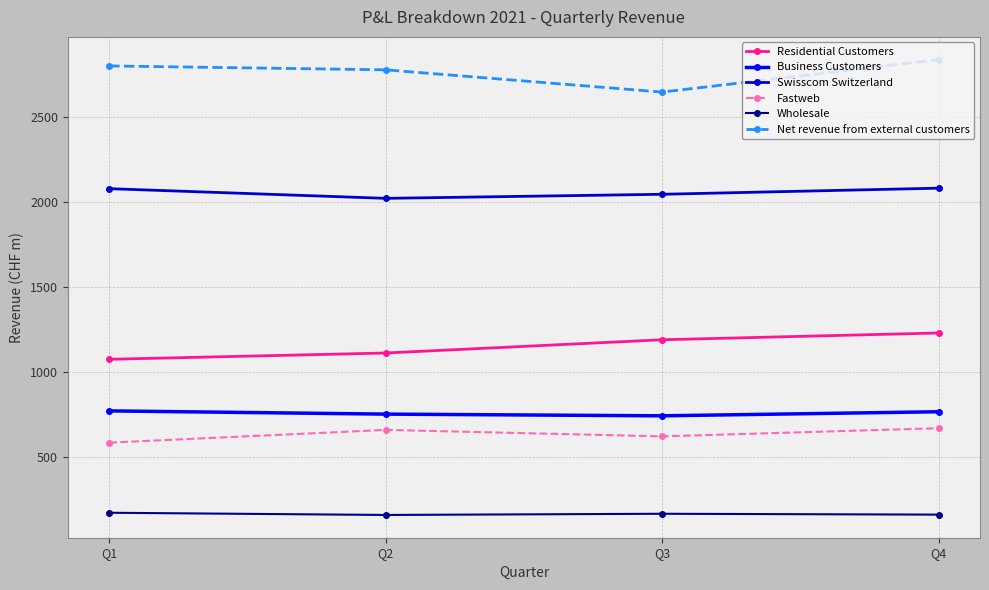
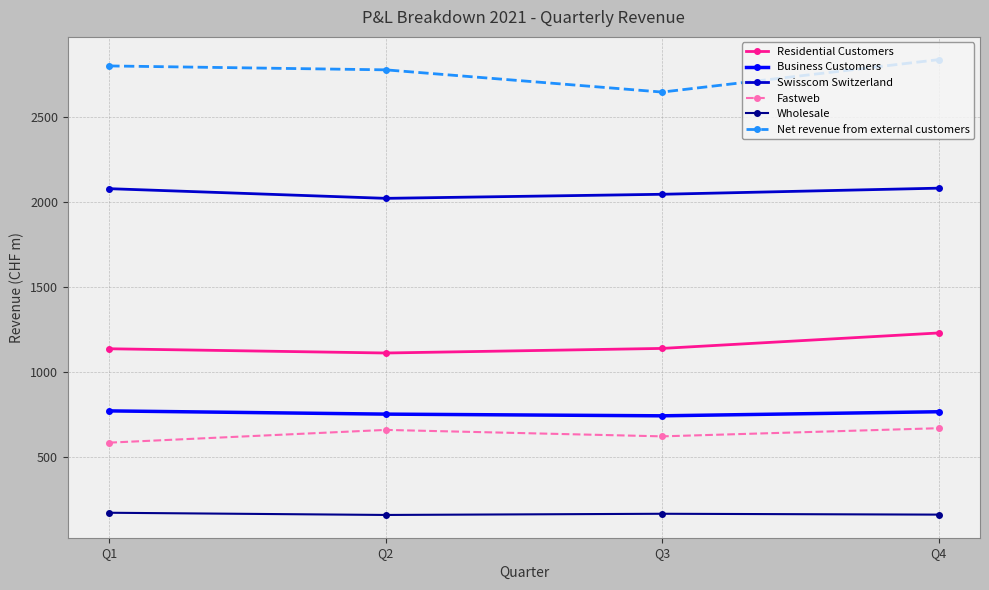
Residential Customers, Q1: 1080 -> 1140
Residential Customers, Q3: 1190 -> 1140
